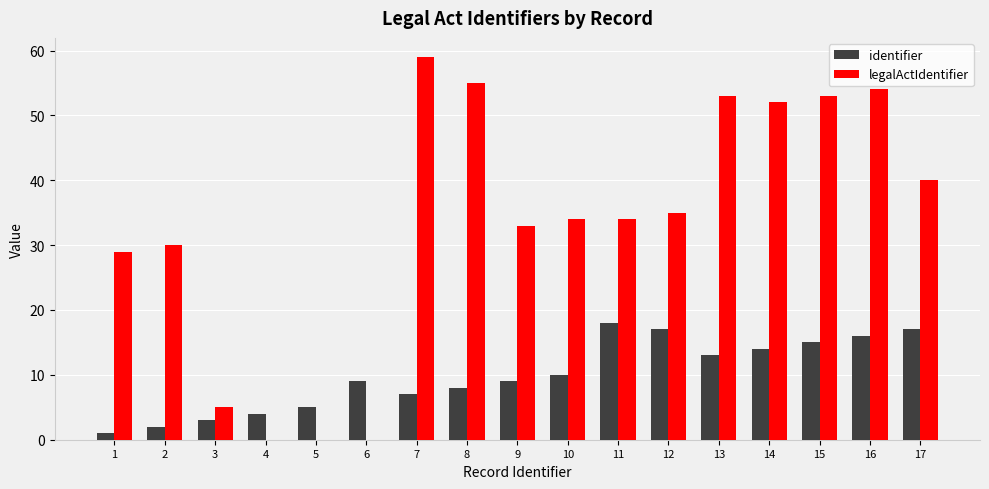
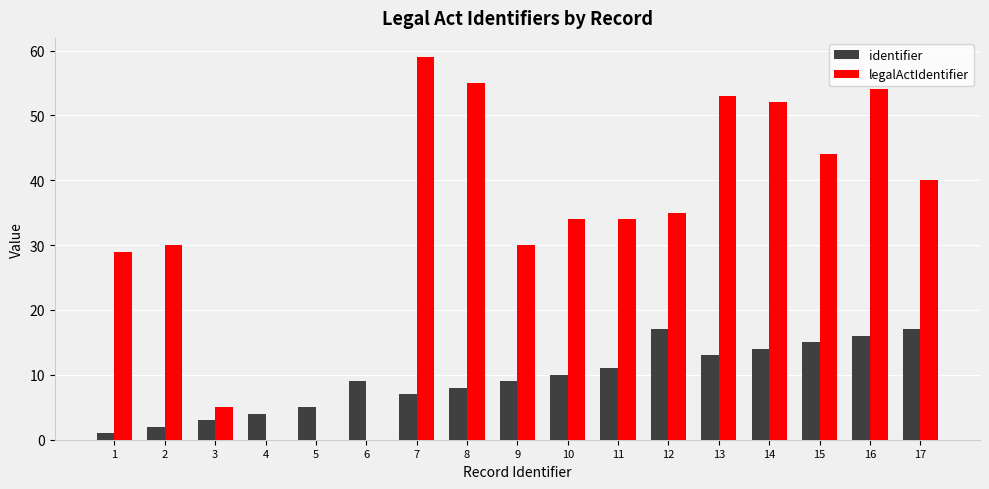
legalActIdentifier, 9: 33 -> 30
identifier, 11: 18 -> 11
legalActIdentifier, 15: 53 -> 44
